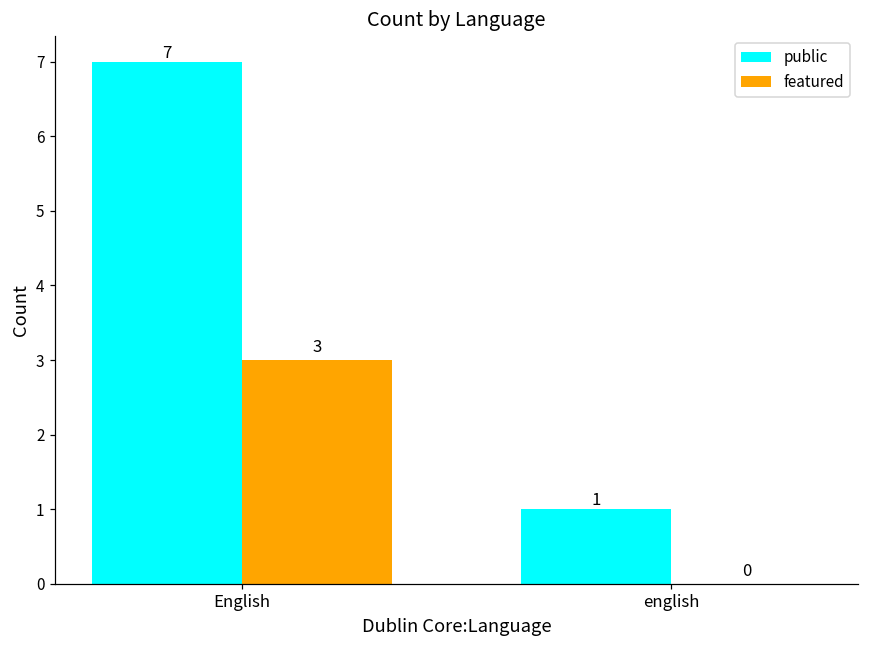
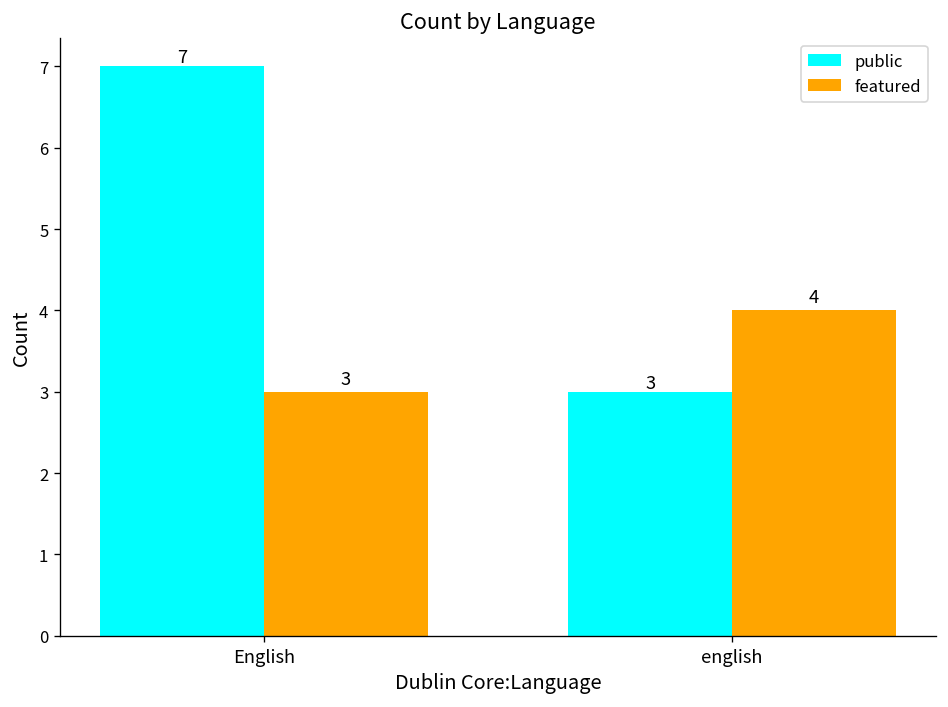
public, english: 1 -> 3
featured, english: 0 -> 4
